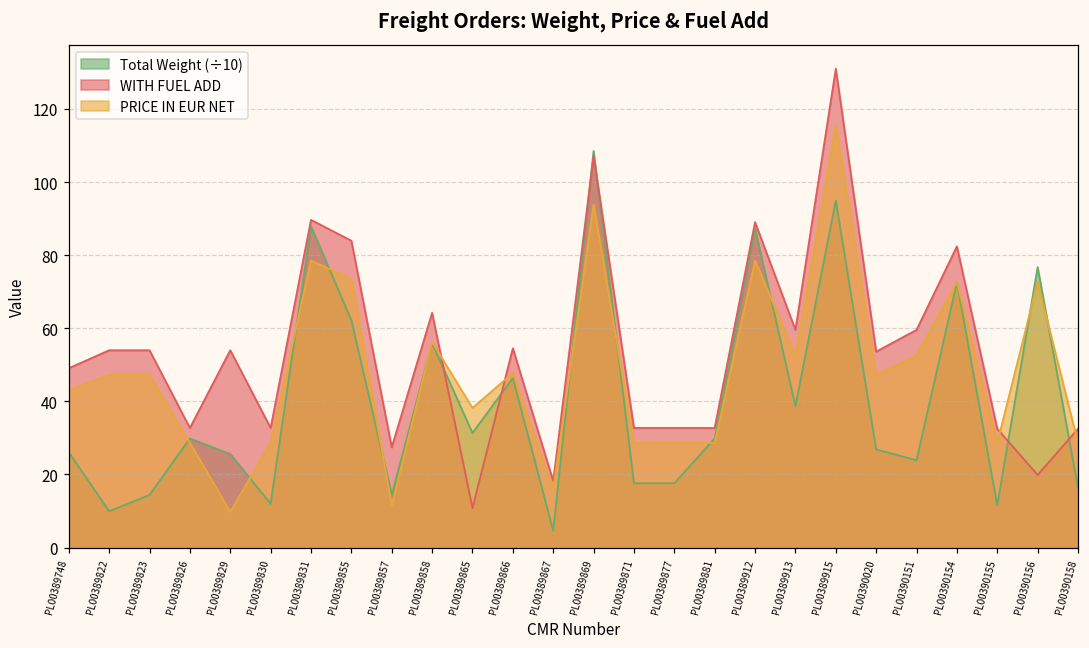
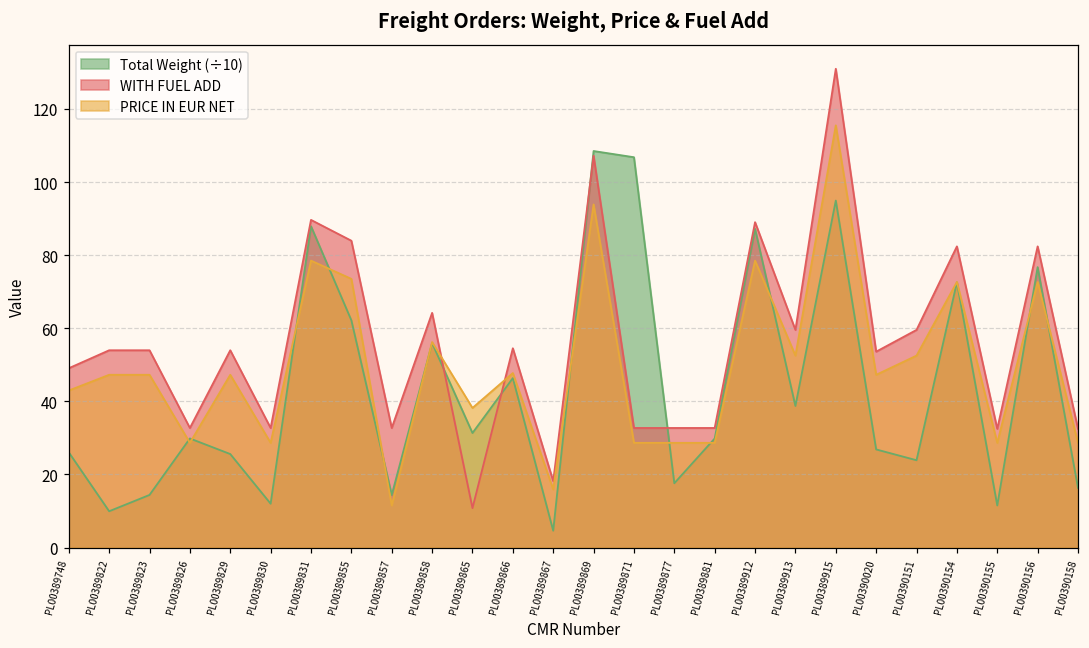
PRICE IN EUR NET, PL00389829: 10 -> 47
WITH FUEL ADD, PL00389857: 27 -> 33
Total Weight (÷10), PL00389871: 18 -> 107
WITH FUEL ADD, PL00390156: 20 -> 82
